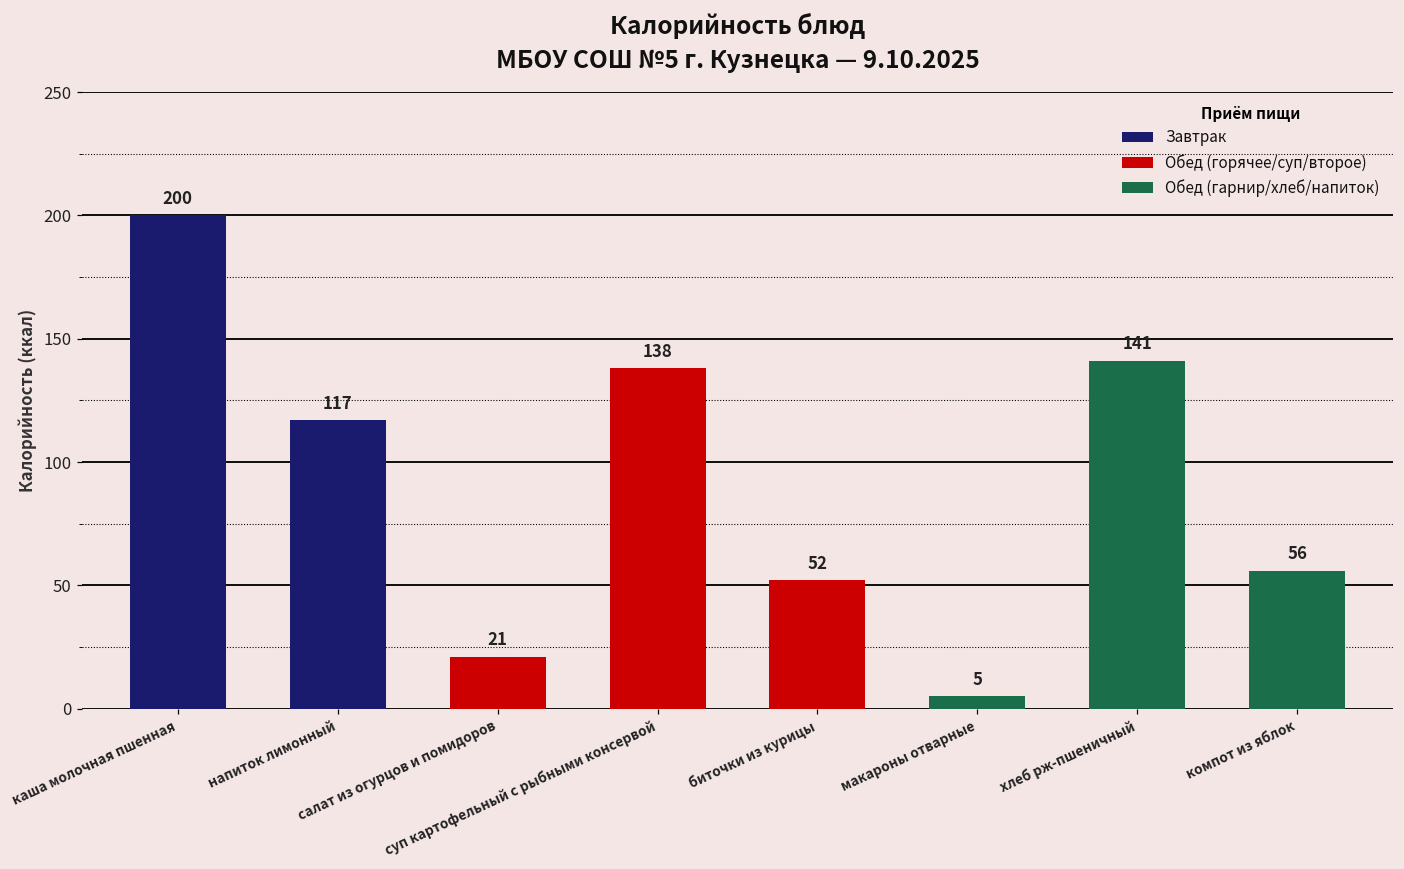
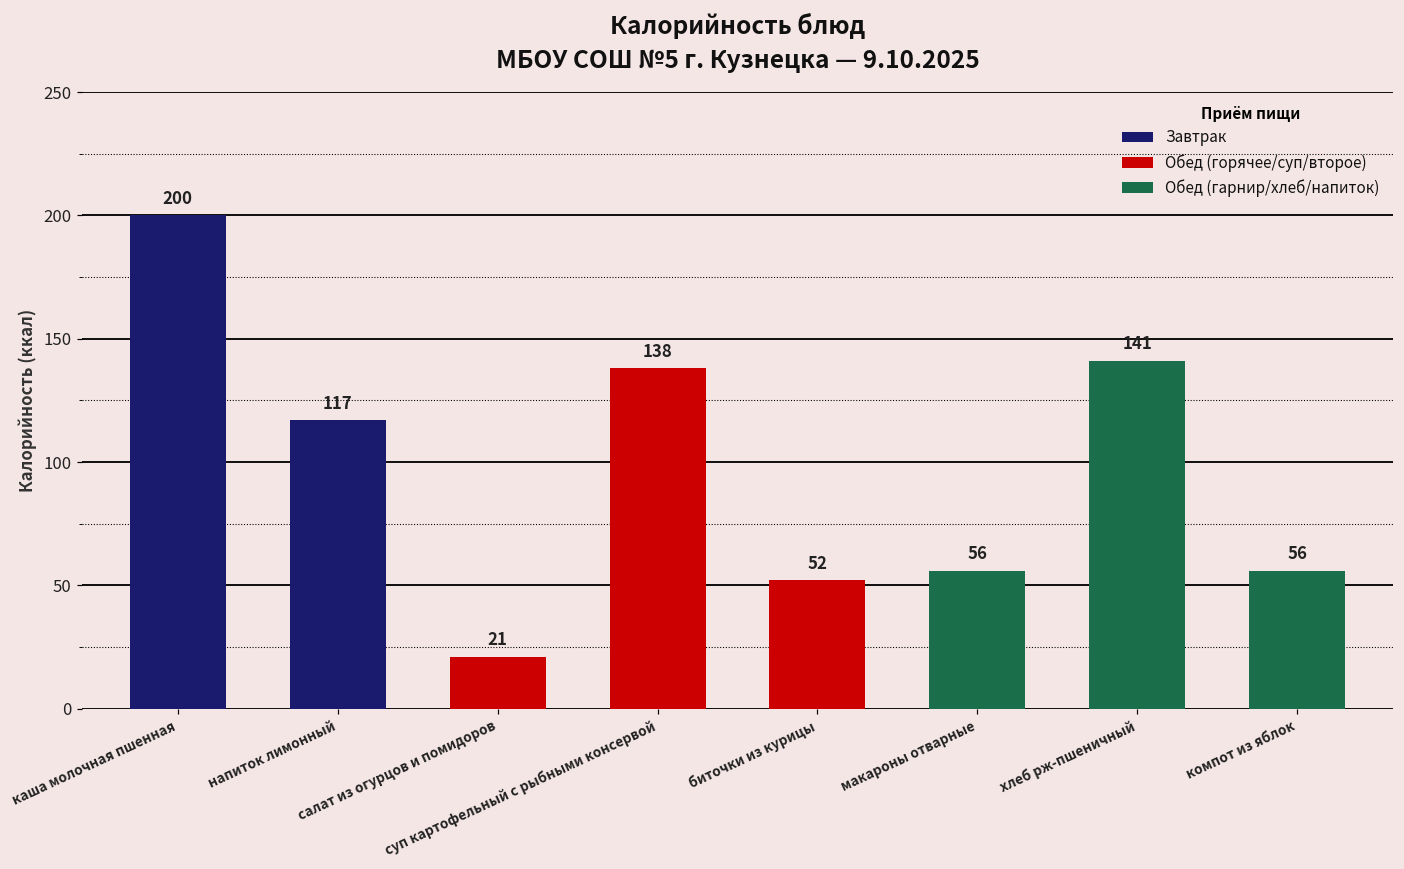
макароны отварные: 5 -> 56
